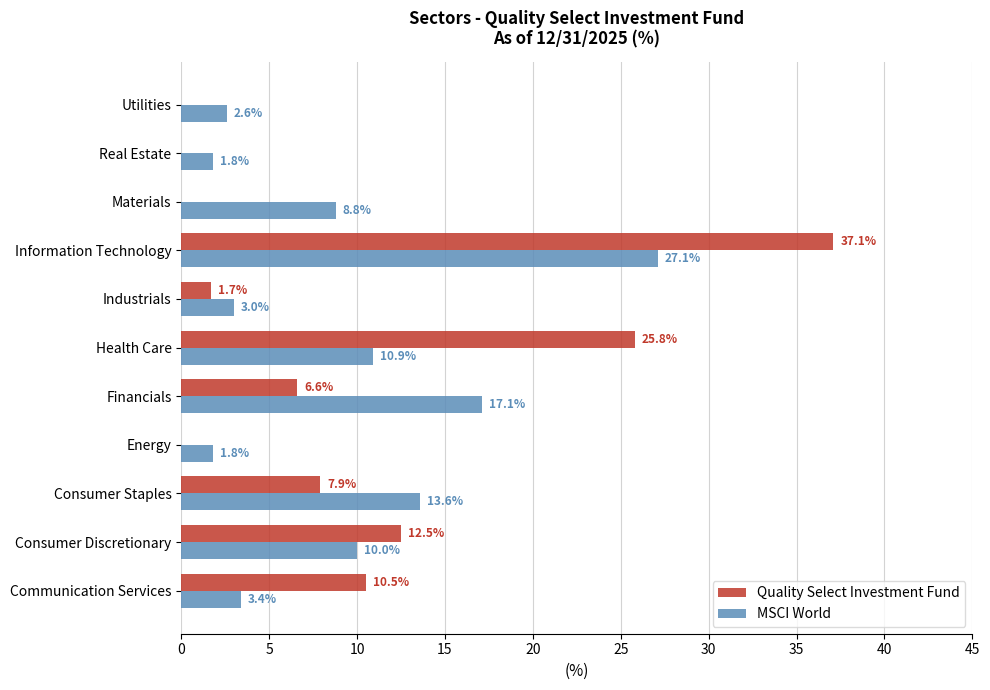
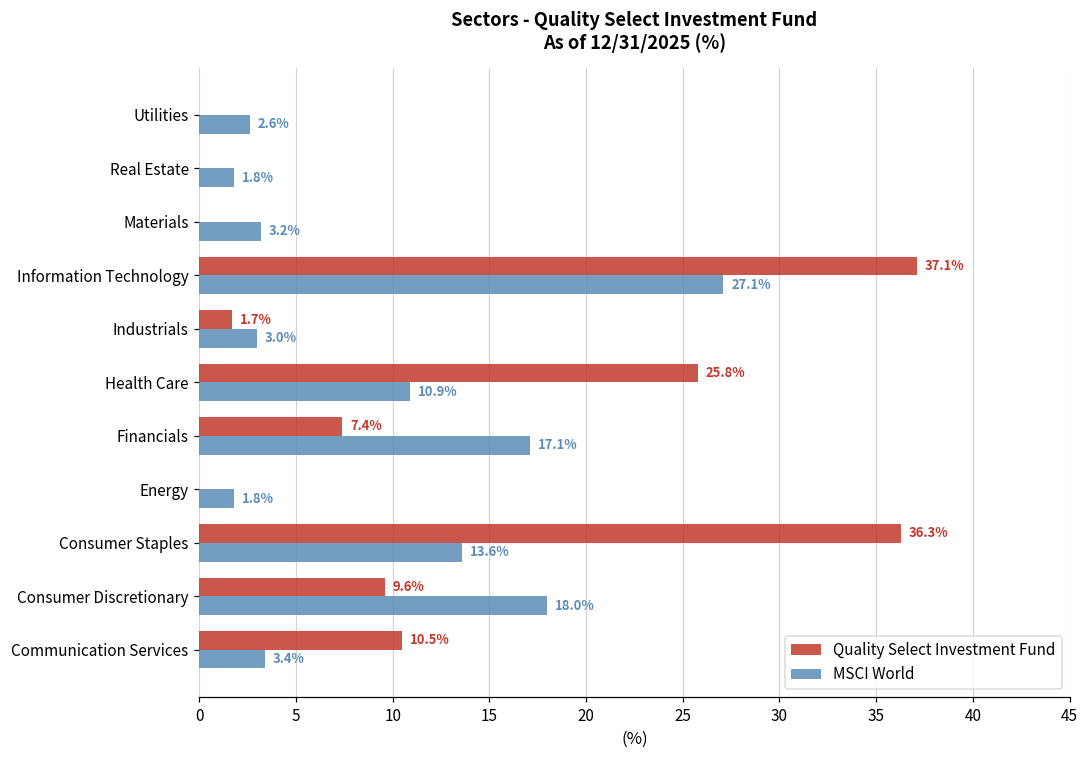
MSCI World, Materials: 8.8% -> 3.2%
Quality Select Investment Fund, Financials: 6.6% -> 7.4%
Quality Select Investment Fund, Consumer Staples: 7.9% -> 36.3%
Quality Select Investment Fund, Consumer Discretionary: 12.5% -> 9.6%
MSCI World, Consumer Discretionary: 10.0% -> 18.0%
